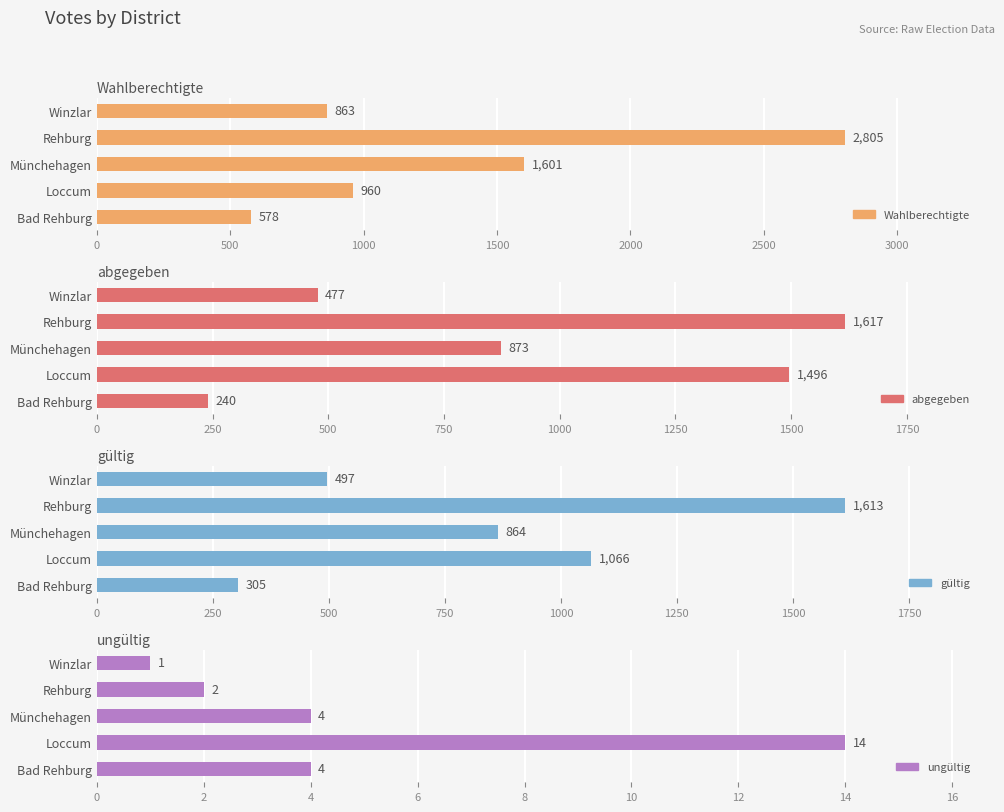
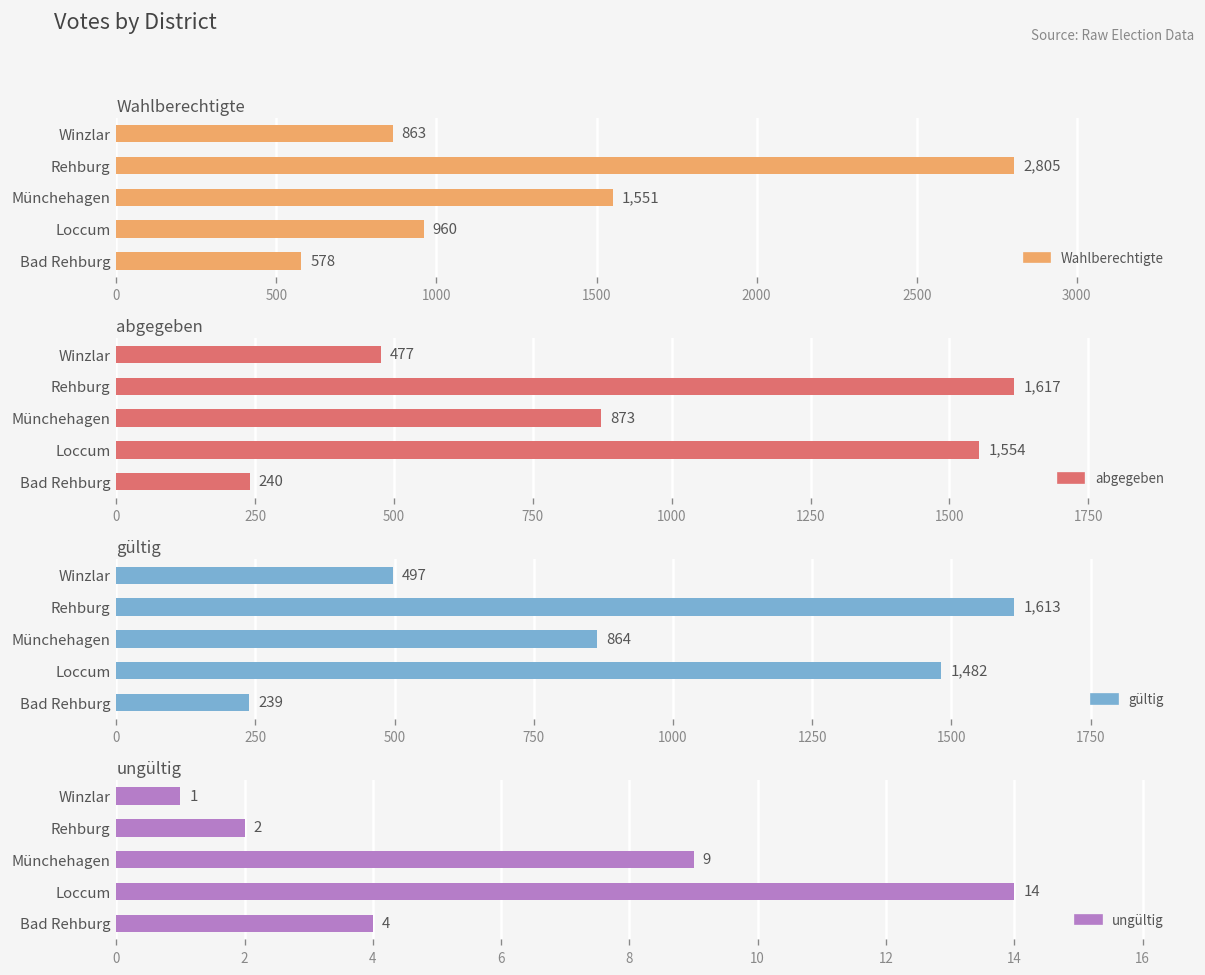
Wahlberechtigte, Münchehagen: 1,601 -> 1,551
abgegeben, Loccum: 1,496 -> 1,554
gültig, Loccum: 1,066 -> 1,482
gültig, Bad Rehburg: 305 -> 239
ungültig, Münchehagen: 4 -> 9
